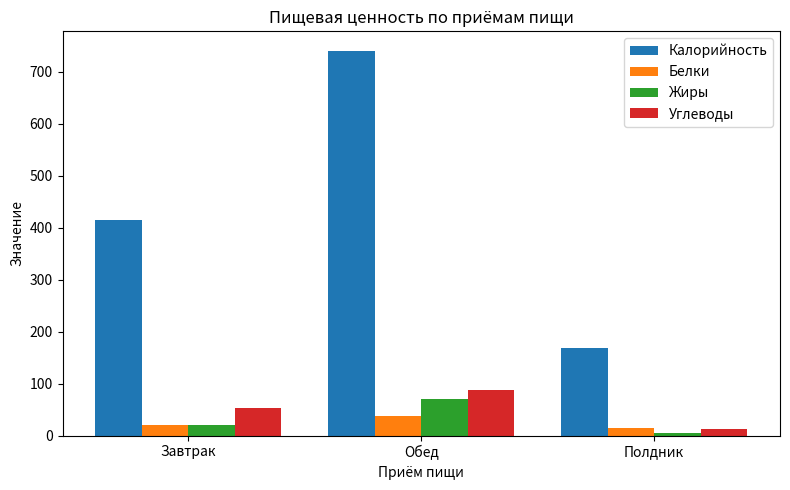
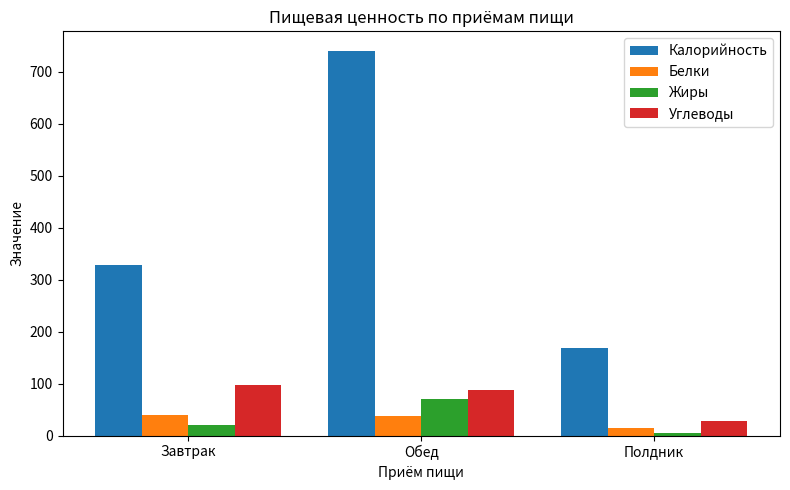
Калорийность, Завтрак: 410 -> 330
Белки, Завтрак: 20 -> 40
Углеводы, Завтрак: 50 -> 100
Углеводы, Полдник: 10 -> 30
